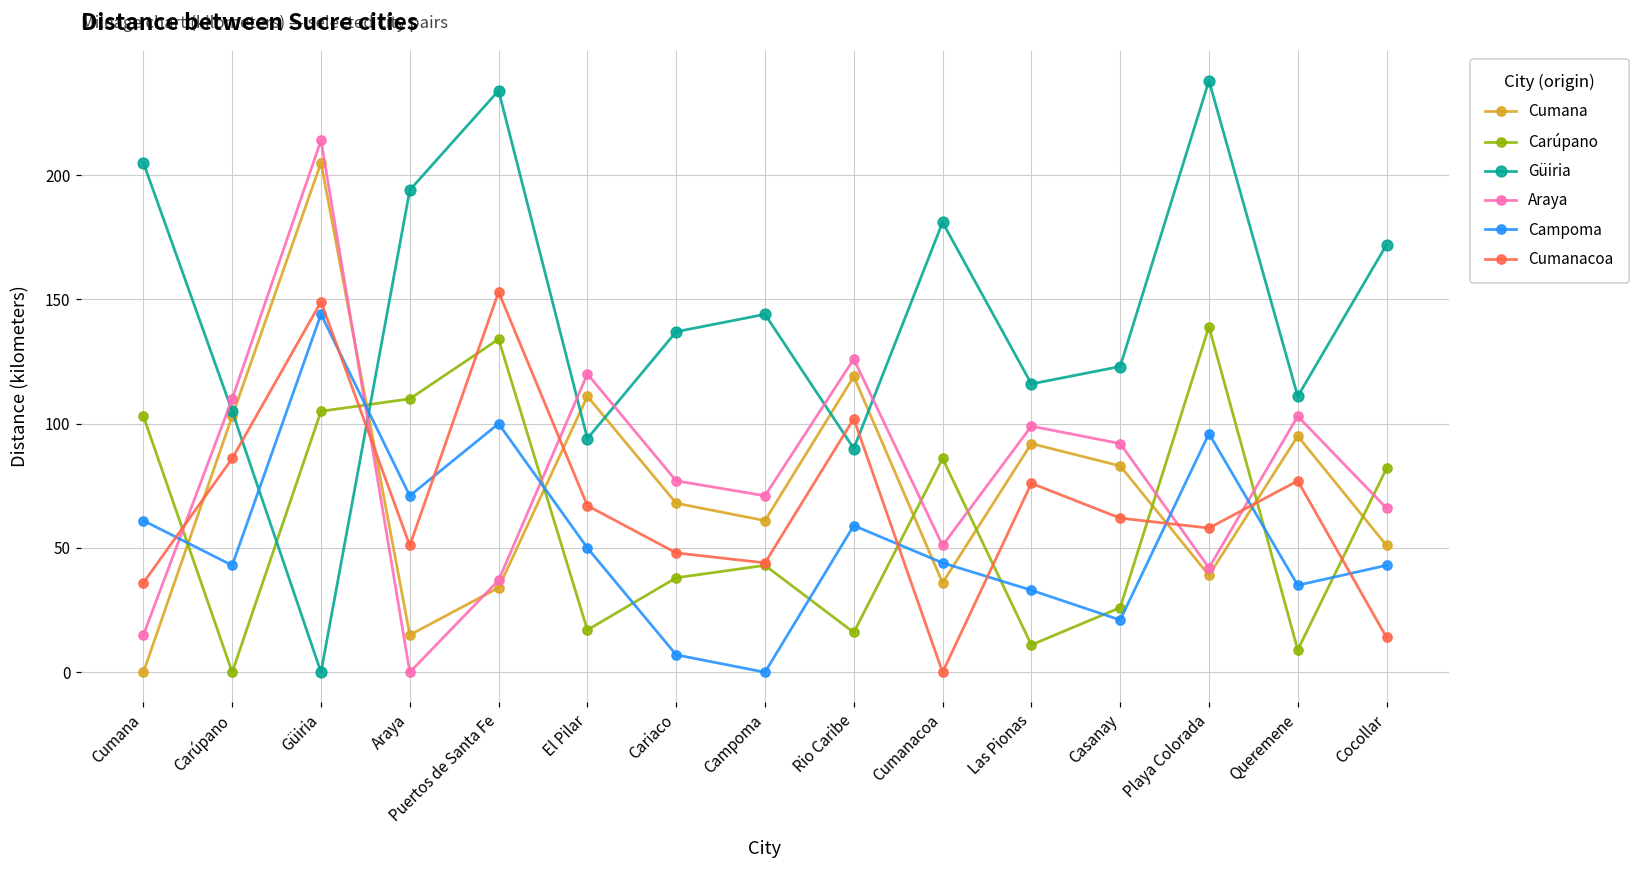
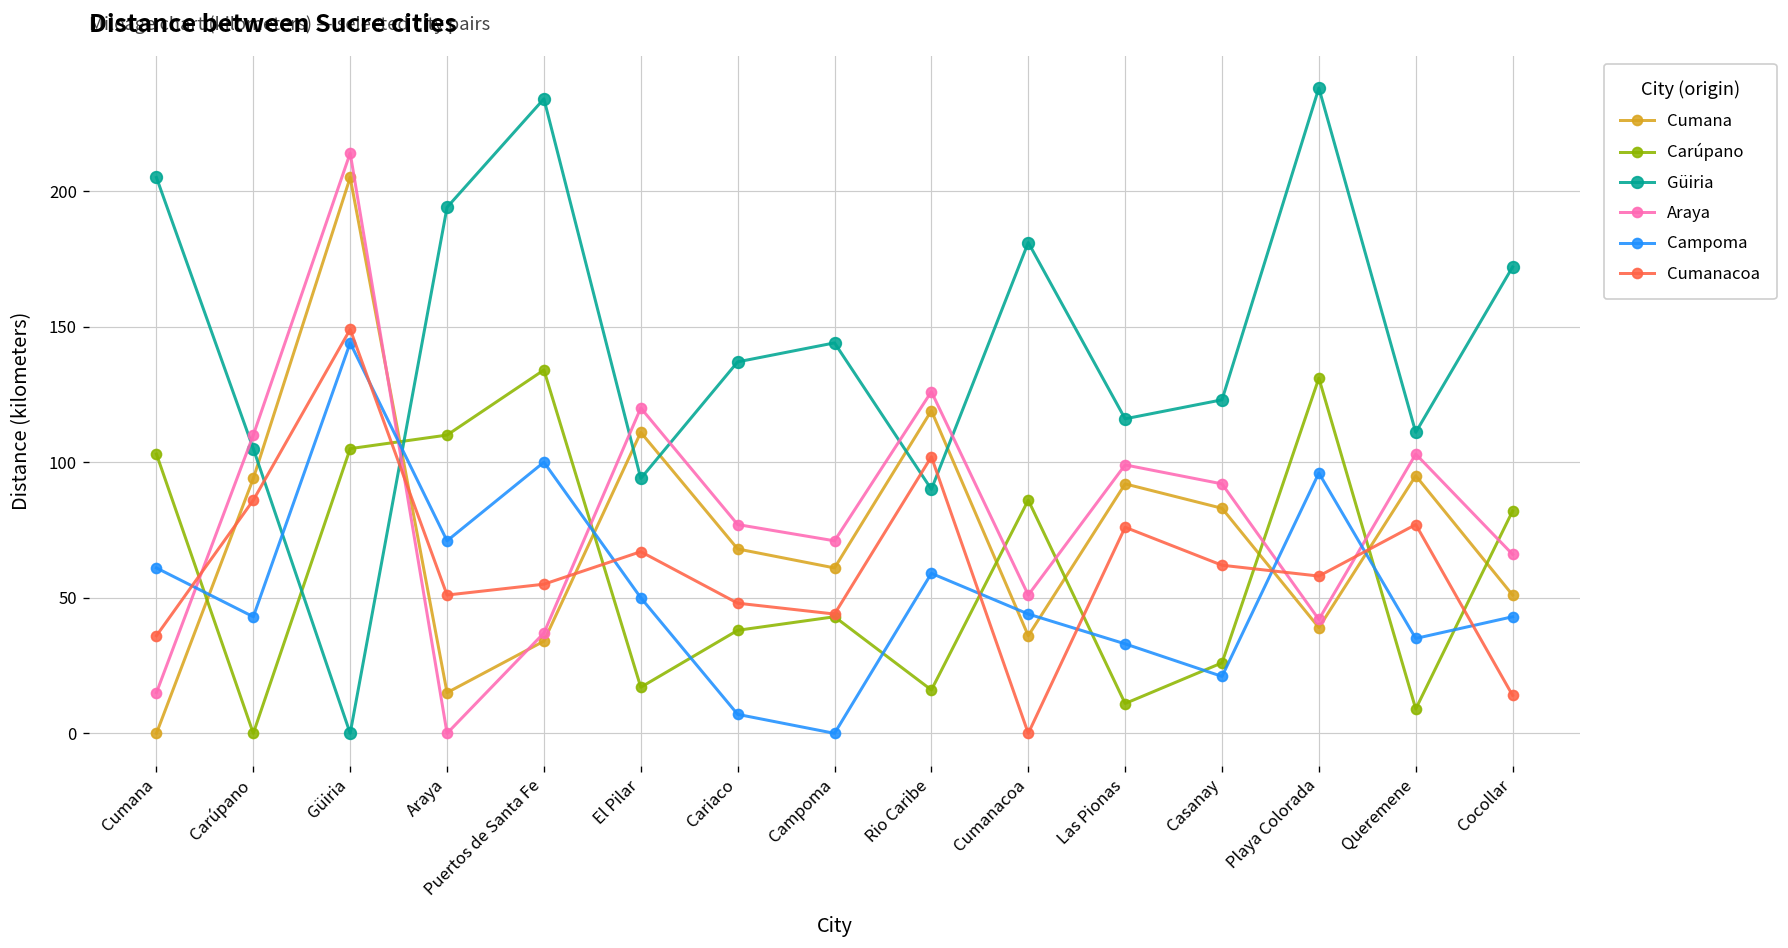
Cumana, Carúpano: 103 -> 94
Cumanacoa, Puertos de Santa Fe: 153 -> 55
Carúpano, Playa Colorada: 139 -> 131
